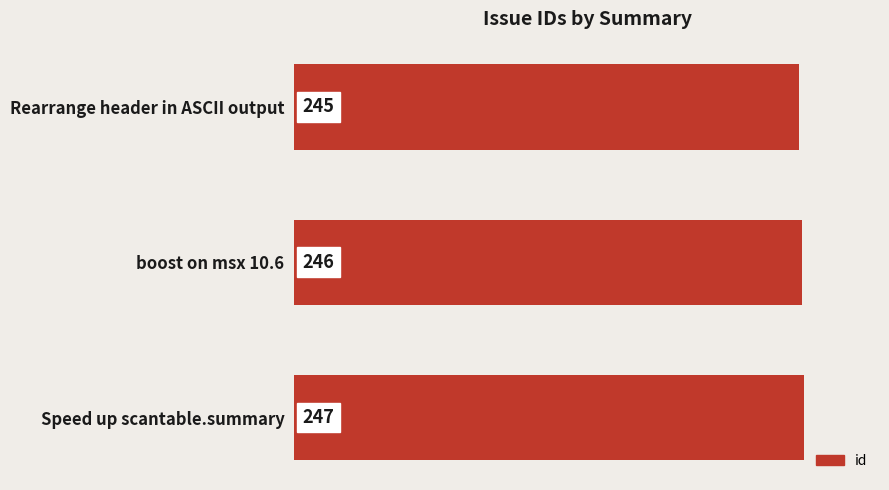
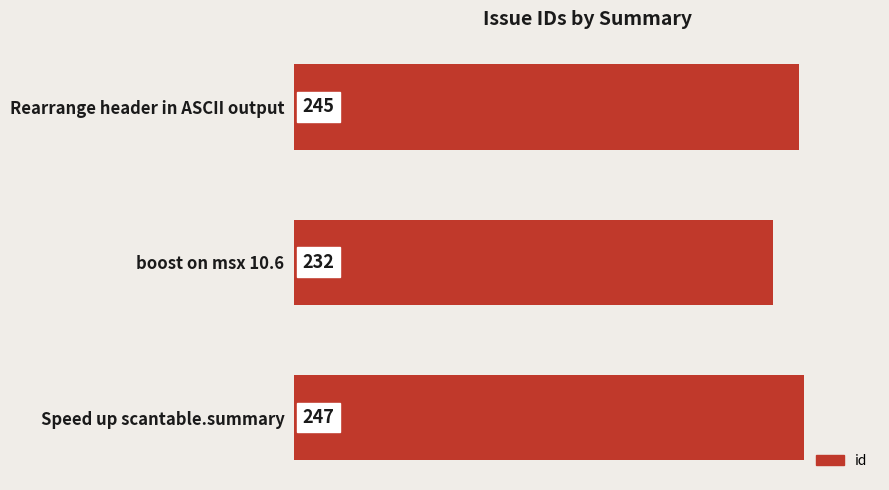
boost on msx 10.6: 246 -> 232
